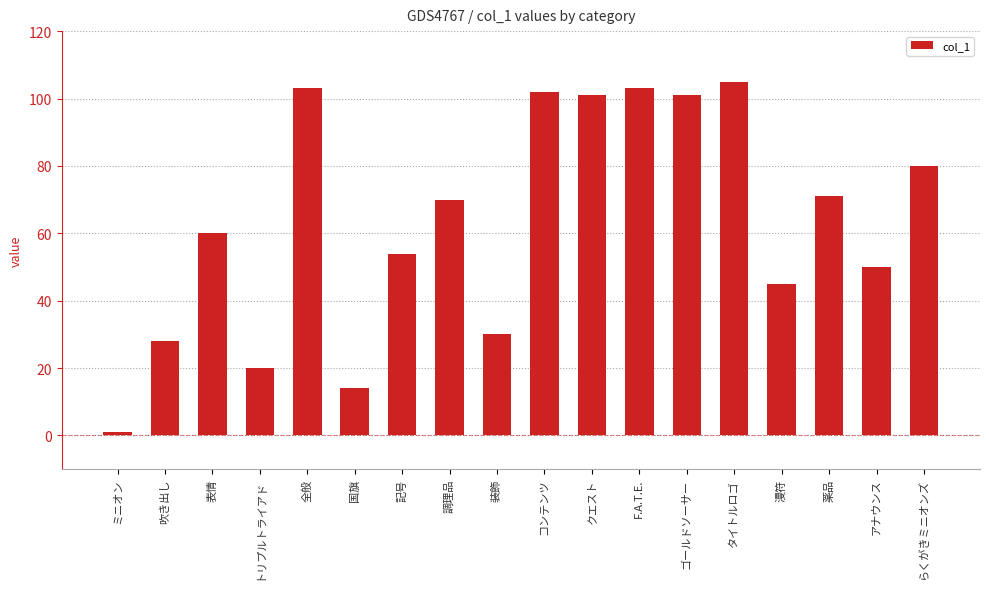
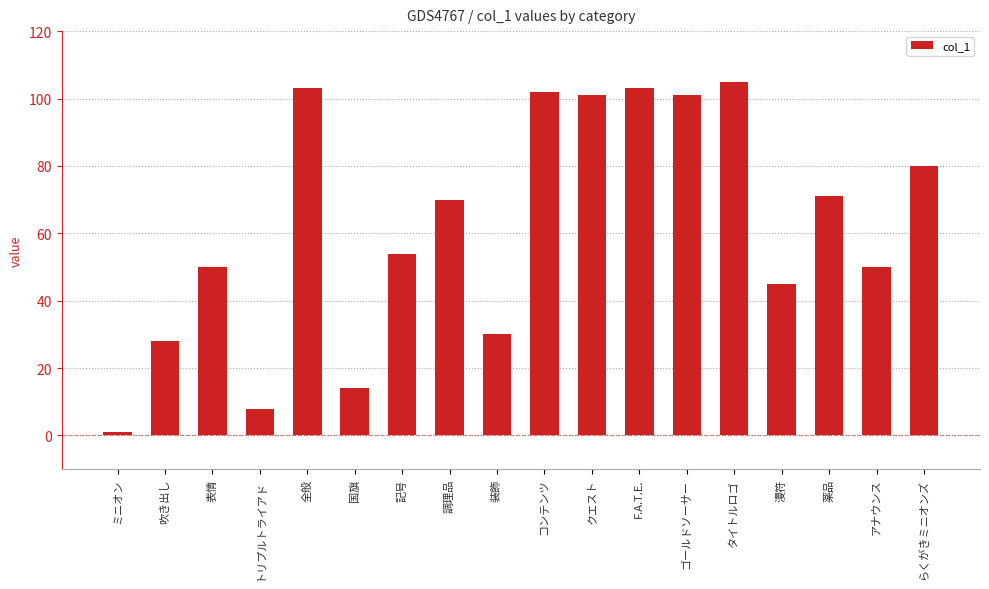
表情: 60 -> 50
トリプルトライアド: 20 -> 8
